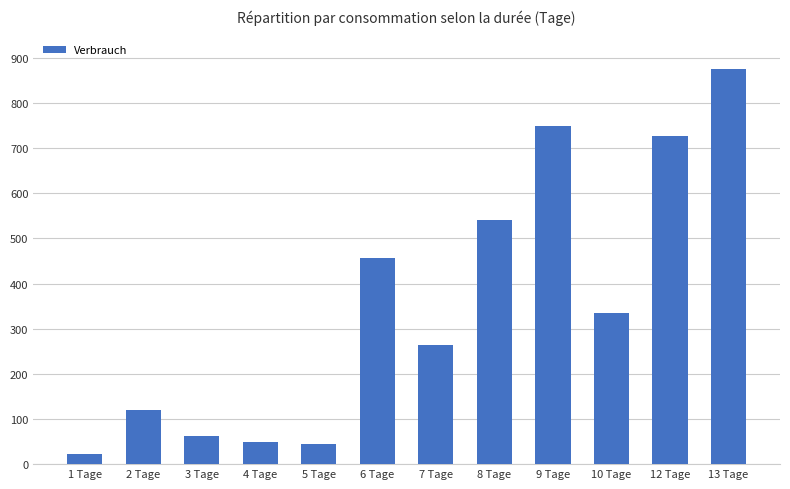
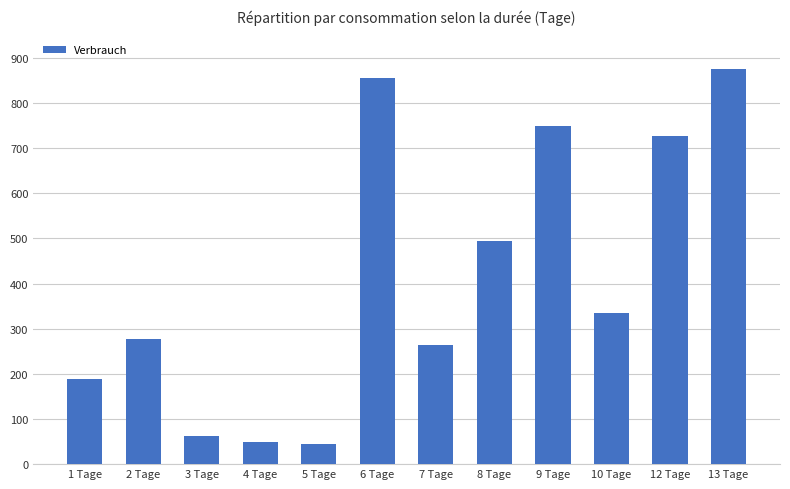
1 Tage: 20 -> 190
2 Tage: 120 -> 280
6 Tage: 460 -> 860
8 Tage: 540 -> 500
